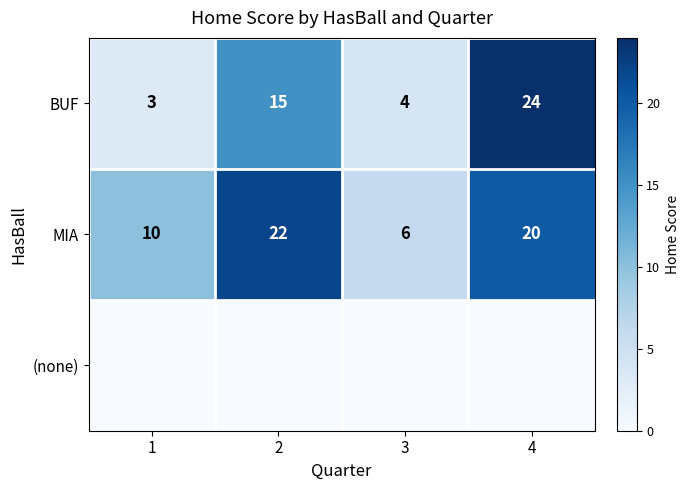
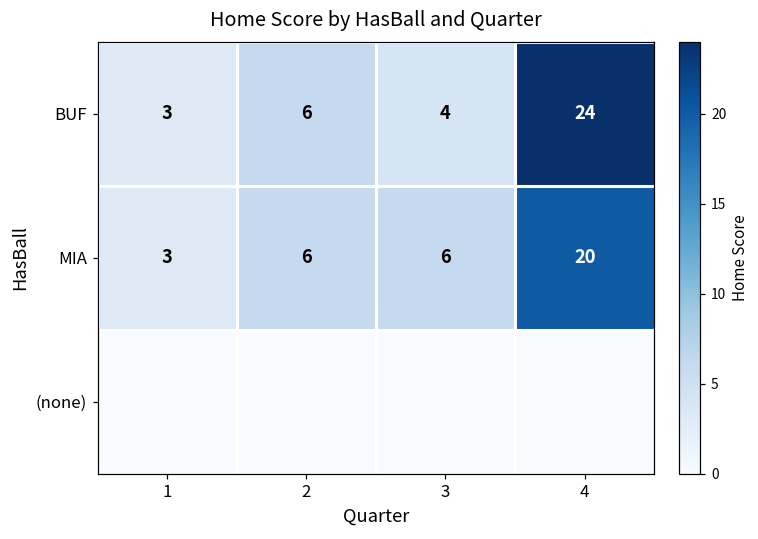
BUF, 2: 15 -> 6
MIA, 1: 10 -> 3
MIA, 2: 22 -> 6
